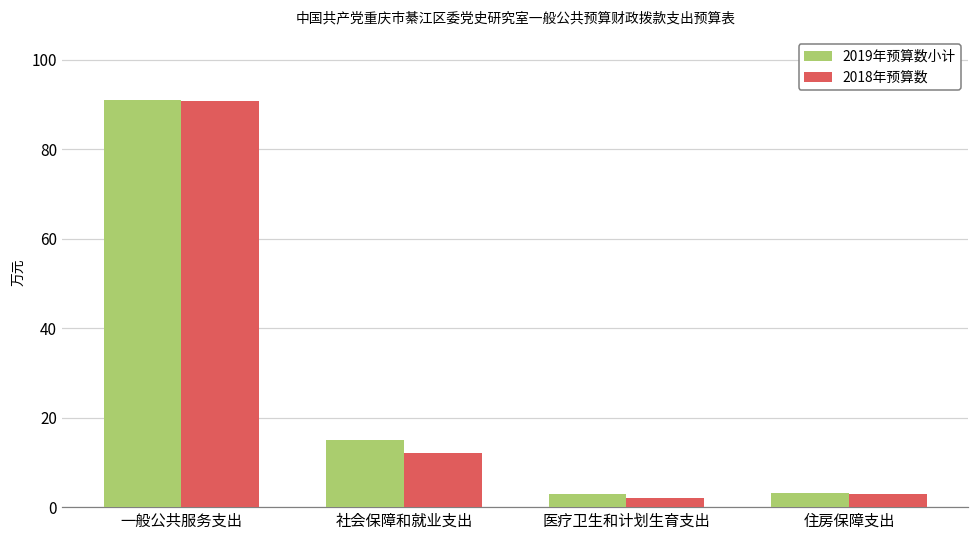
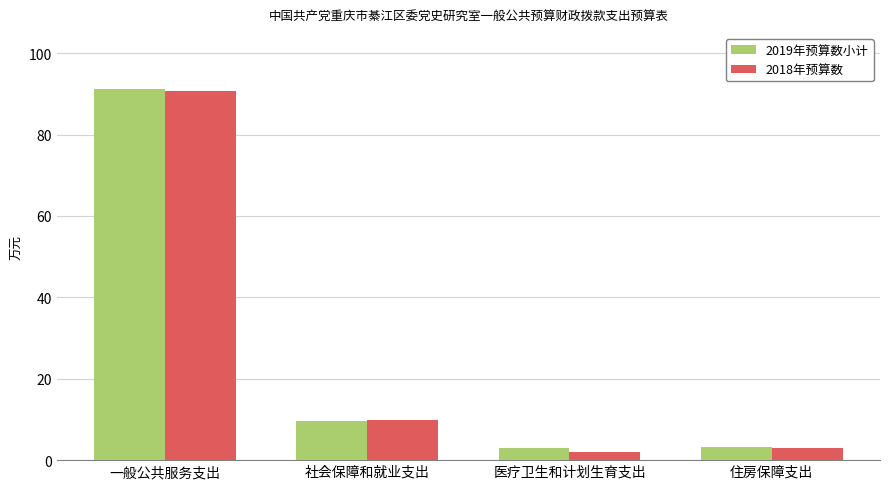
2019年预算数小计, 社会保障和就业支出: 15 -> 10
2018年预算数, 社会保障和就业支出: 12 -> 10
